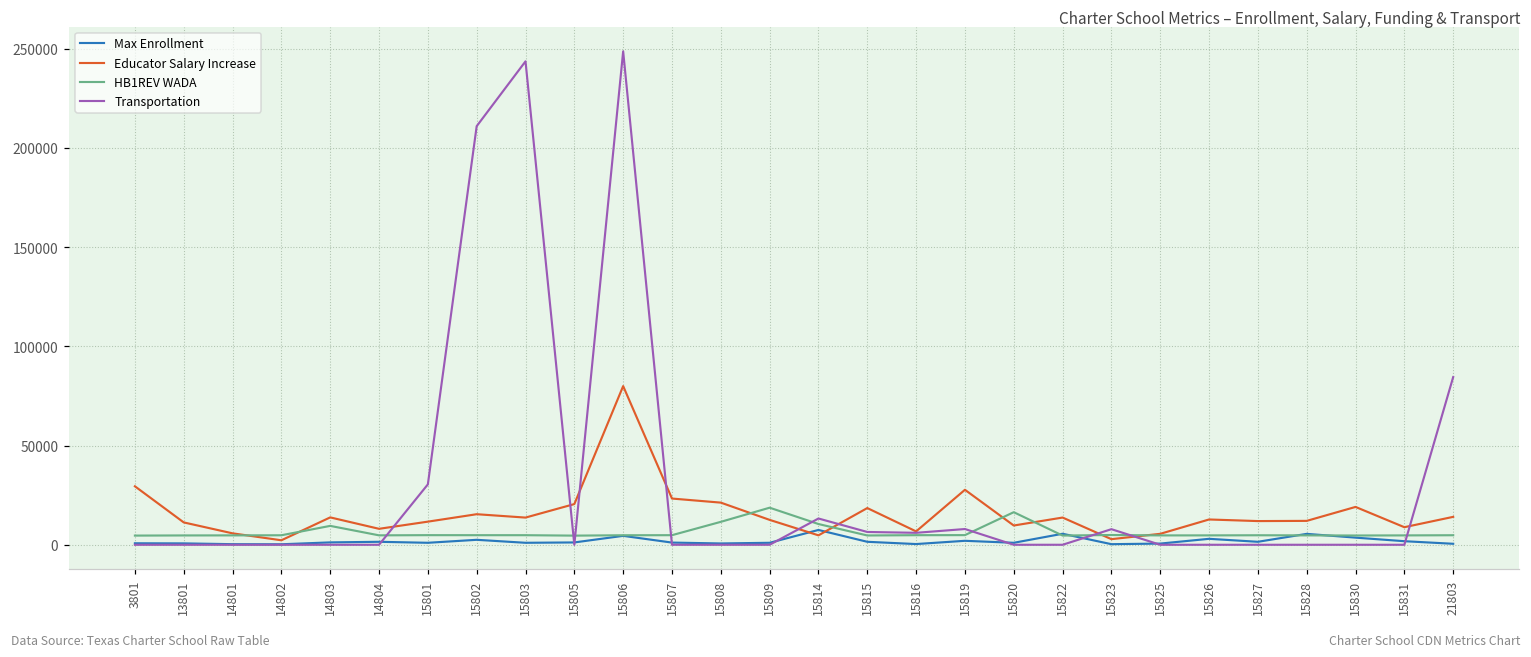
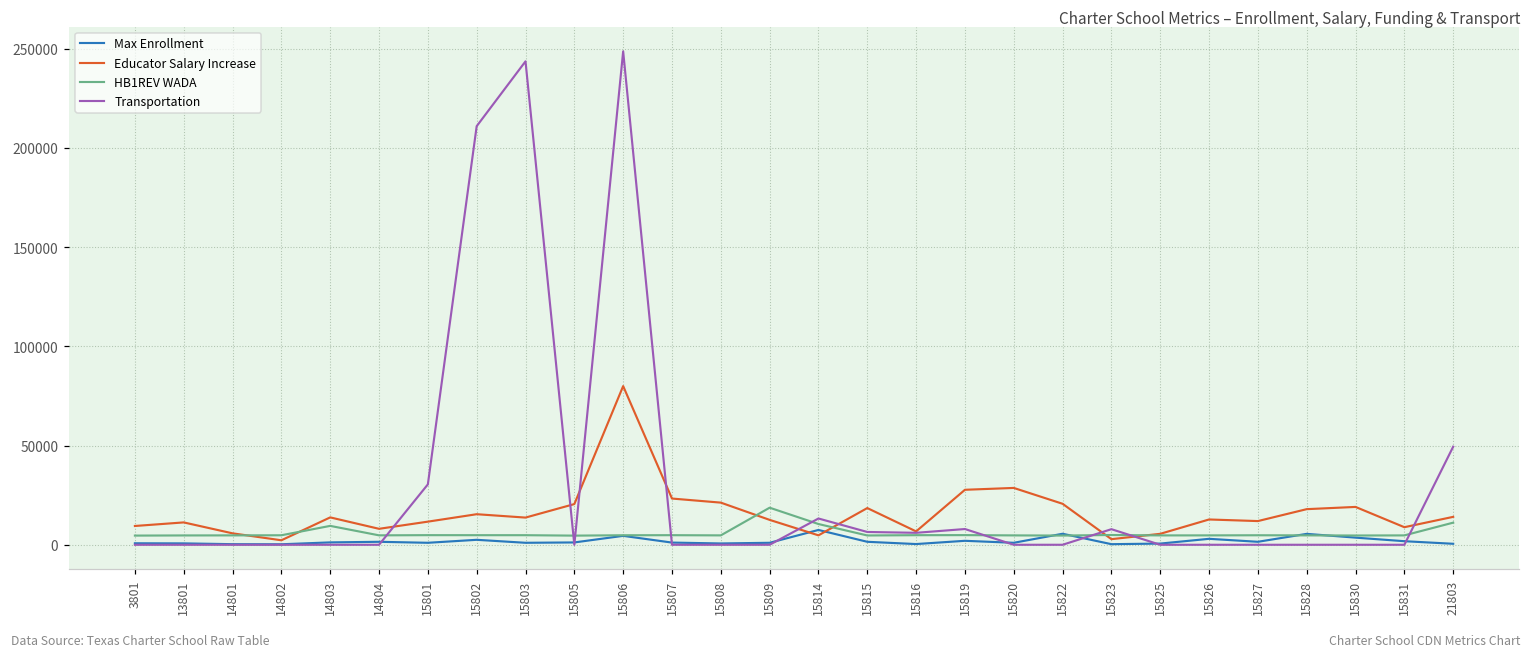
Educator Salary Increase, 3801: 29000 -> 9000
HB1REV WADA, 15808: 12000 -> 5000
Educator Salary Increase, 15820: 10000 -> 29000
HB1REV WADA, 15820: 16000 -> 5000
Educator Salary Increase, 15822: 14000 -> 21000
Educator Salary Increase, 15828: 12000 -> 18000
HB1REV WADA, 21803: 5000 -> 11000
Transportation, 21803: 85000 -> 49000
